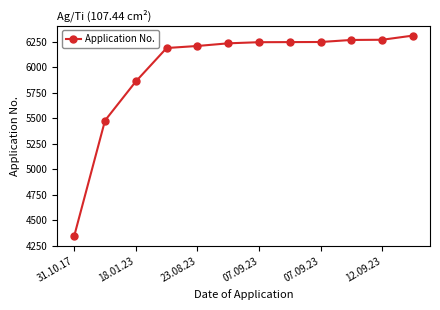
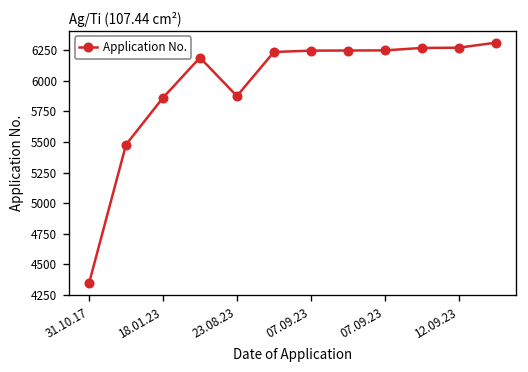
23.08.23: 6210 -> 5880
